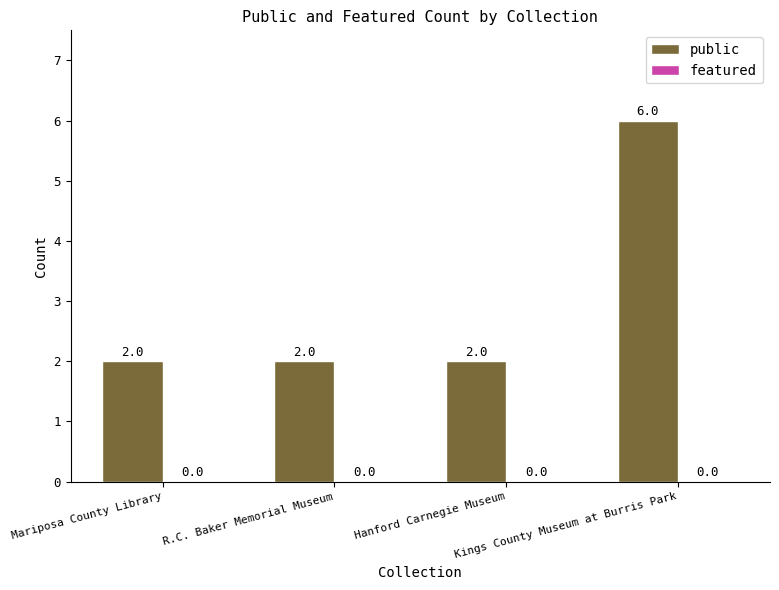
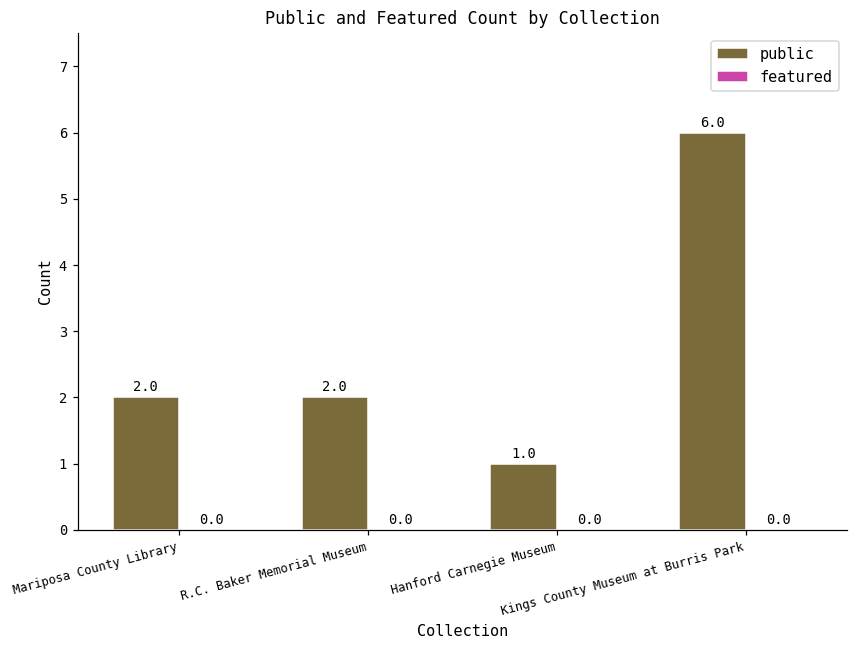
public, Hanford Carnegie Museum: 2.0 -> 1.0
